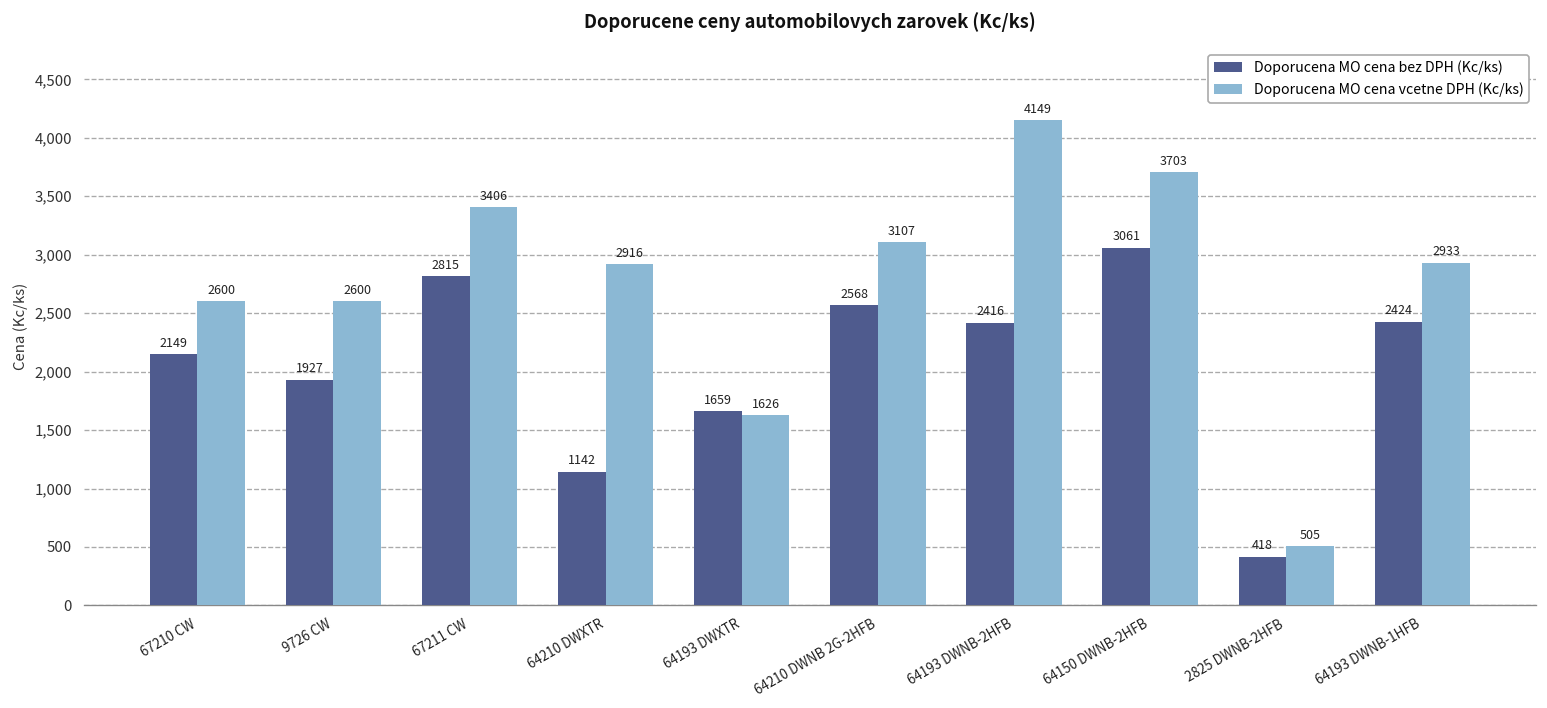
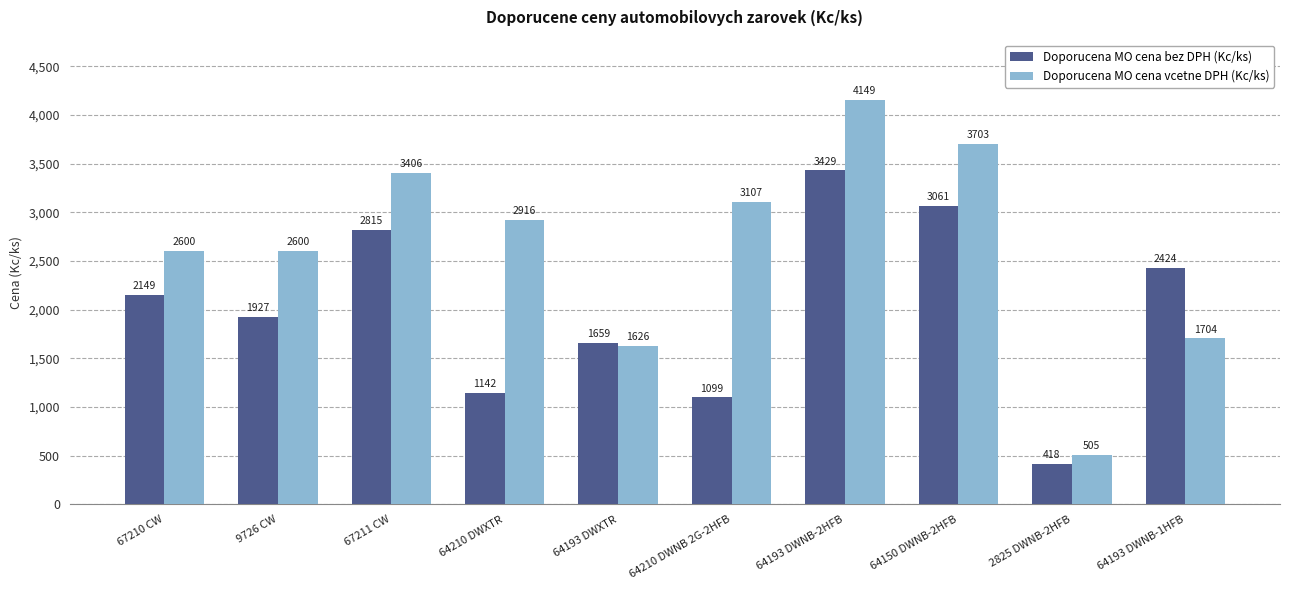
Doporucena MO cena bez DPH (Kc/ks), 64210 DWNB 2G-2HFB: 2568 -> 1099
Doporucena MO cena bez DPH (Kc/ks), 64193 DWNB-2HFB: 2416 -> 3429
Doporucena MO cena vcetne DPH (Kc/ks), 64193 DWNB-1HFB: 2933 -> 1704
